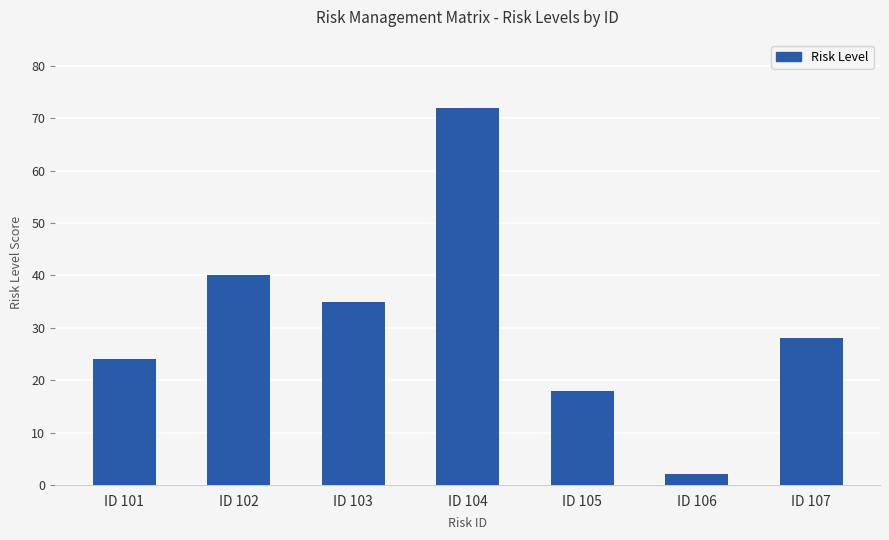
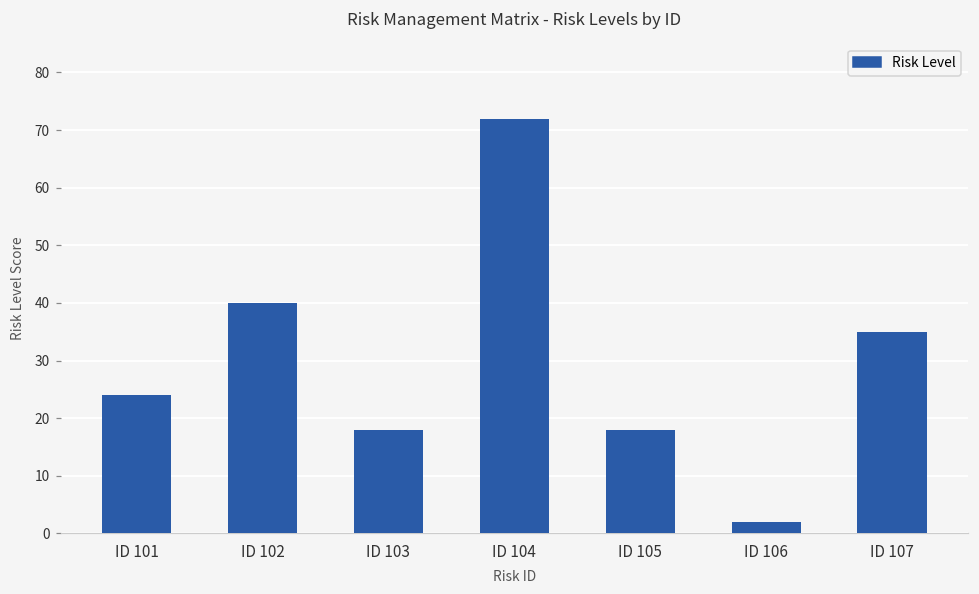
ID 103: 35 -> 18
ID 107: 28 -> 35
